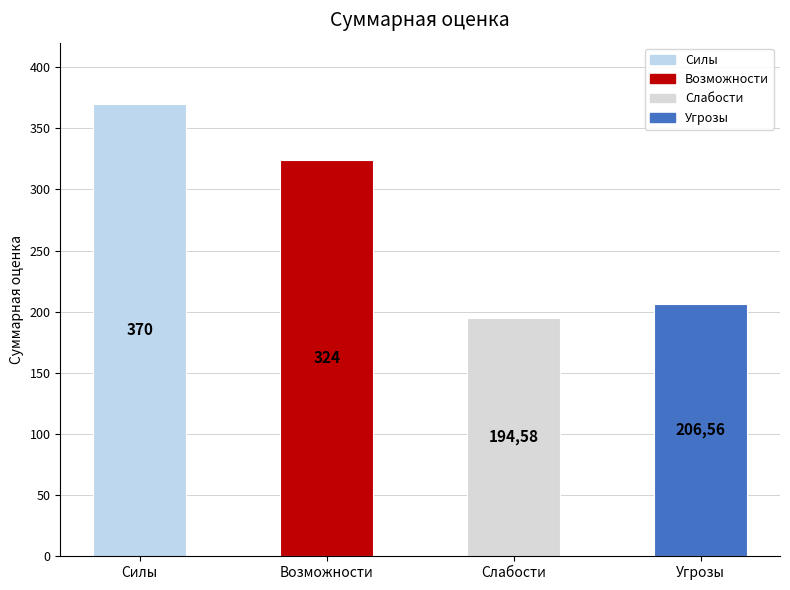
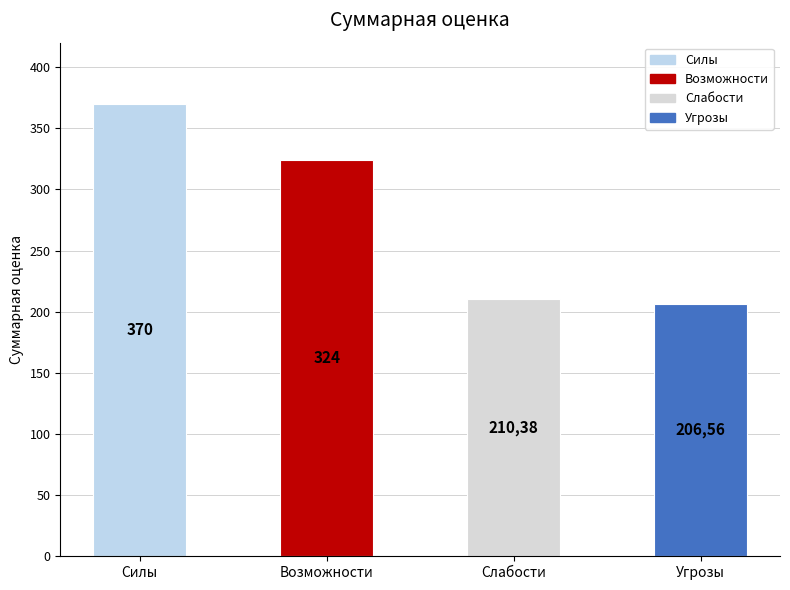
Слабости: 194,58 -> 210,38
